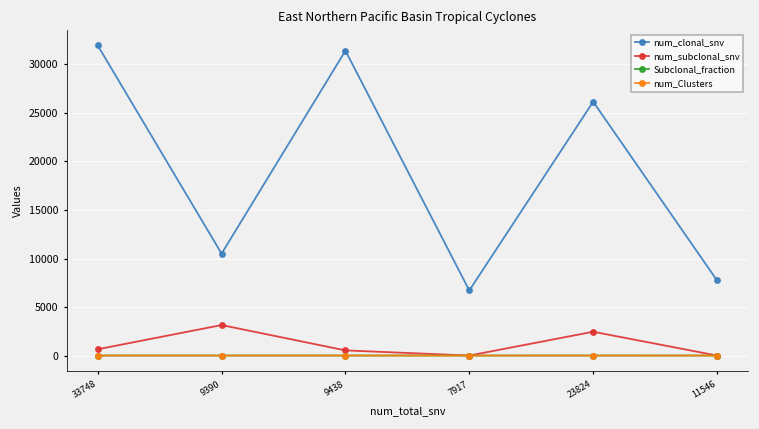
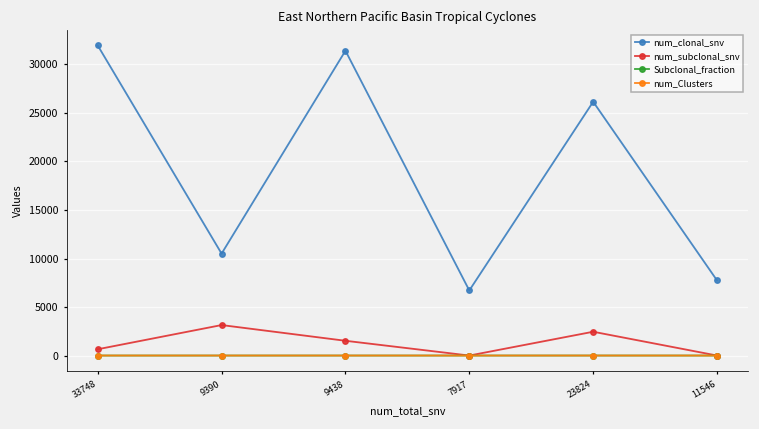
num_subclonal_snv, 9438: 1000 -> 2000
